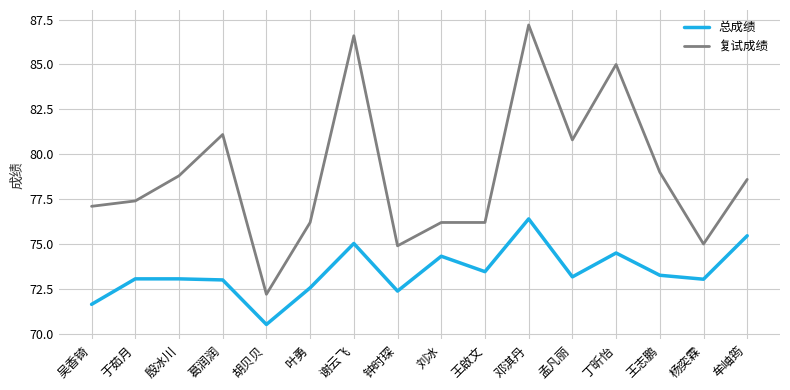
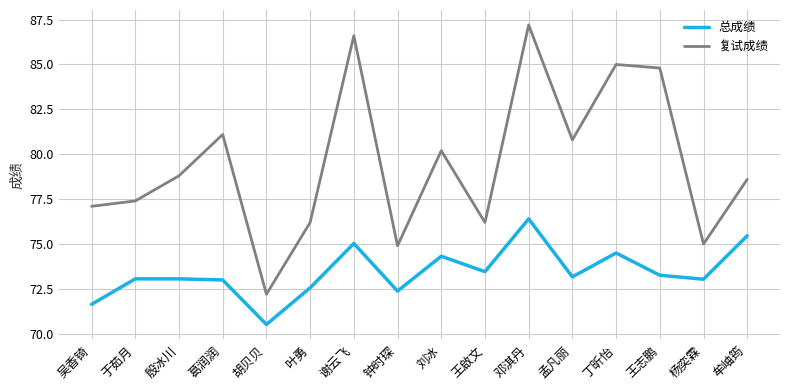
复试成绩, 刘冰: 76.2 -> 80.2
复试成绩, 王志鹏: 79.0 -> 84.8
